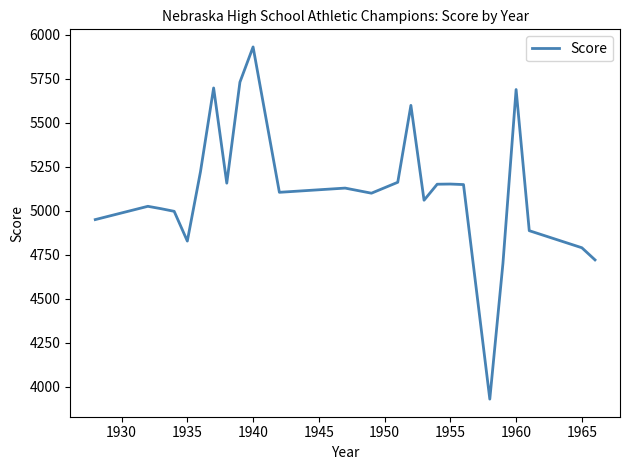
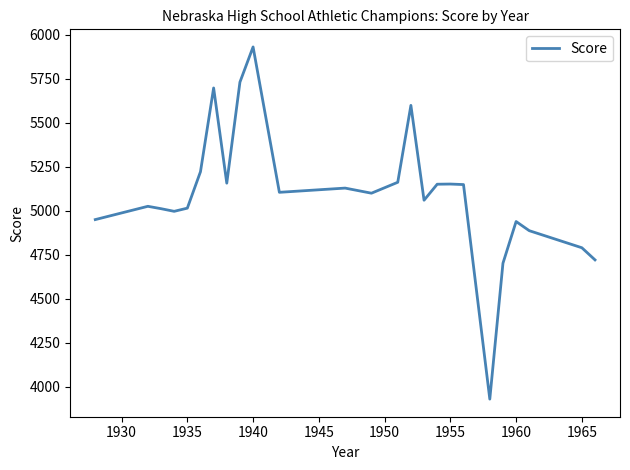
1935: 4830 -> 5020
1960: 5690 -> 4940
